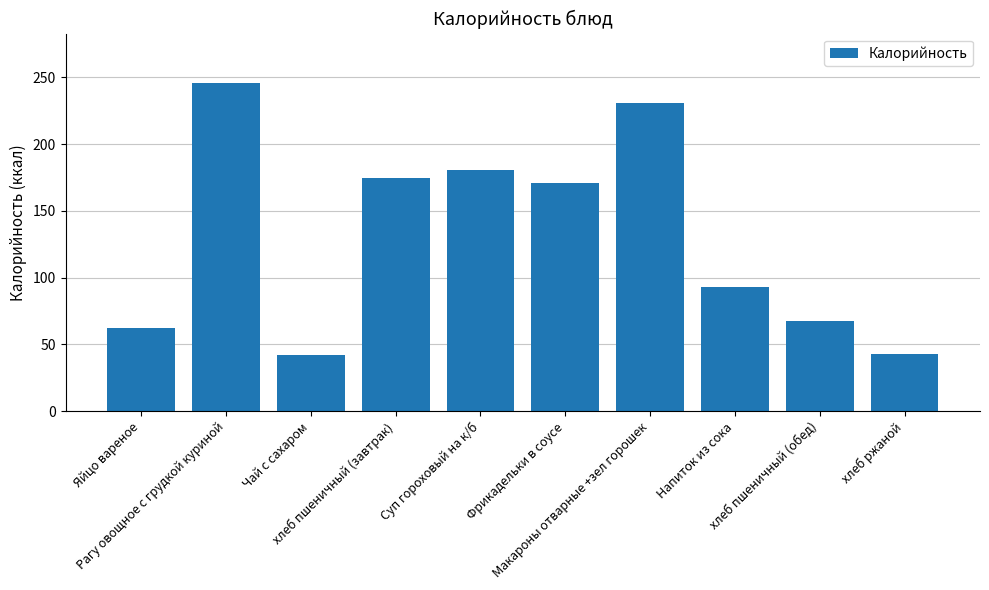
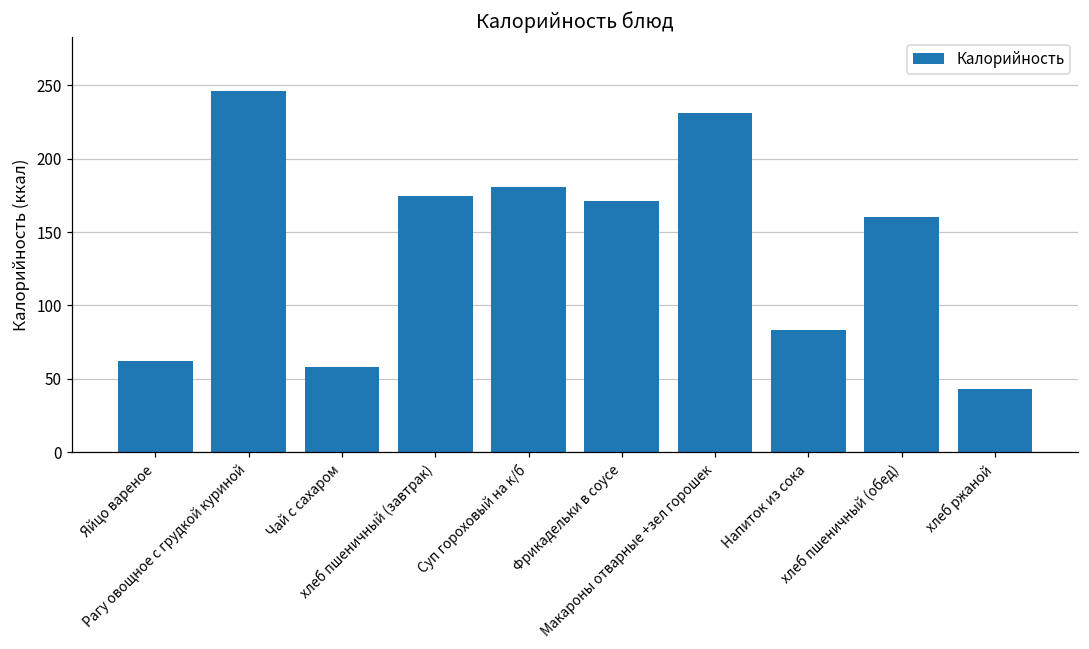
Чай с сахаром: 42 -> 58
Напиток из сока: 93 -> 83
хлеб пшеничный (обед): 67 -> 160
